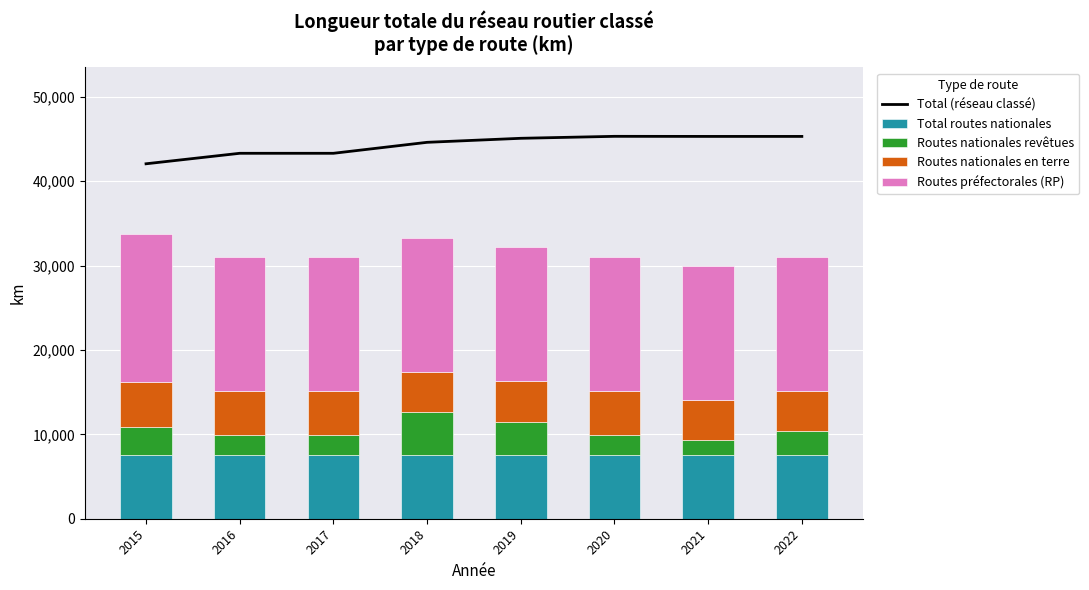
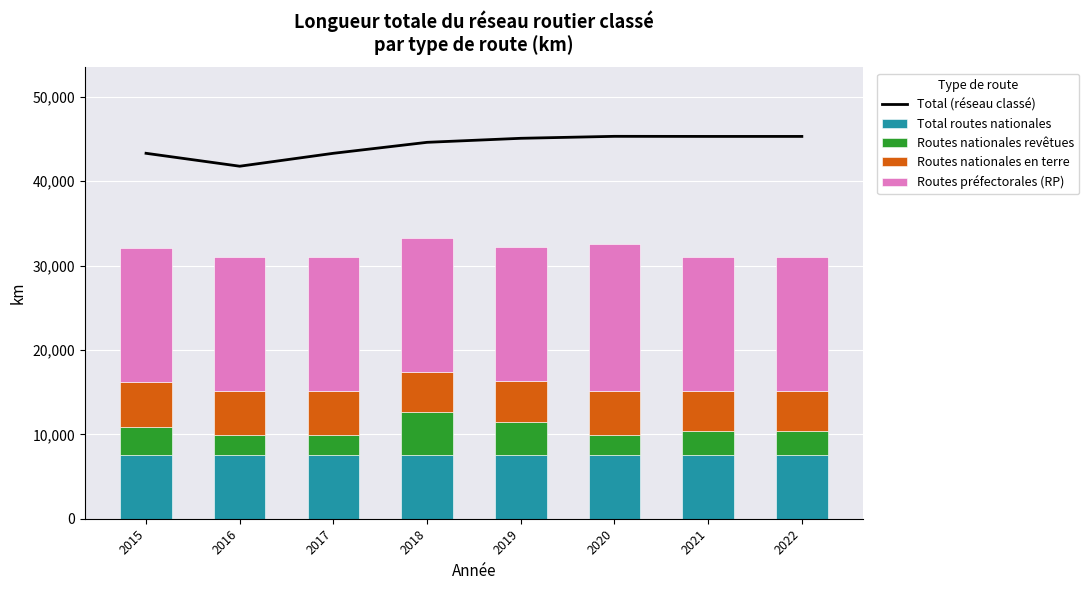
Total (réseau classé), 2015: 42,000 -> 43,000
Routes préfectorales (RP), 2015: 18,000 -> 16,000
Total (réseau classé), 2016: 43,000 -> 42,000
Routes préfectorales (RP), 2020: 16,000 -> 17,000
Routes nationales revêtues, 2021: 2,000 -> 3,000
